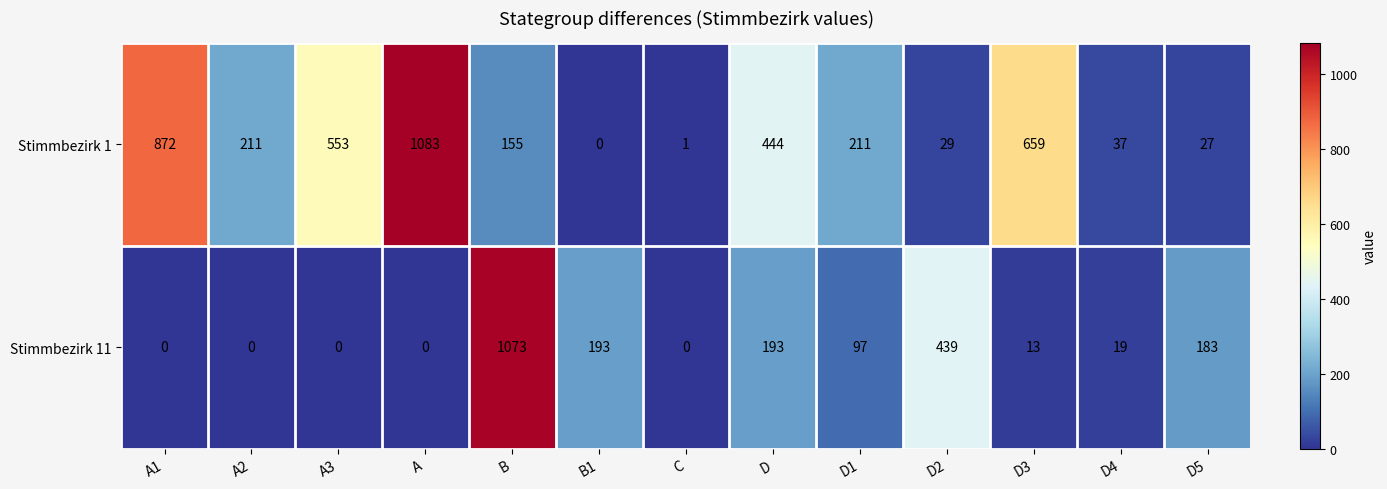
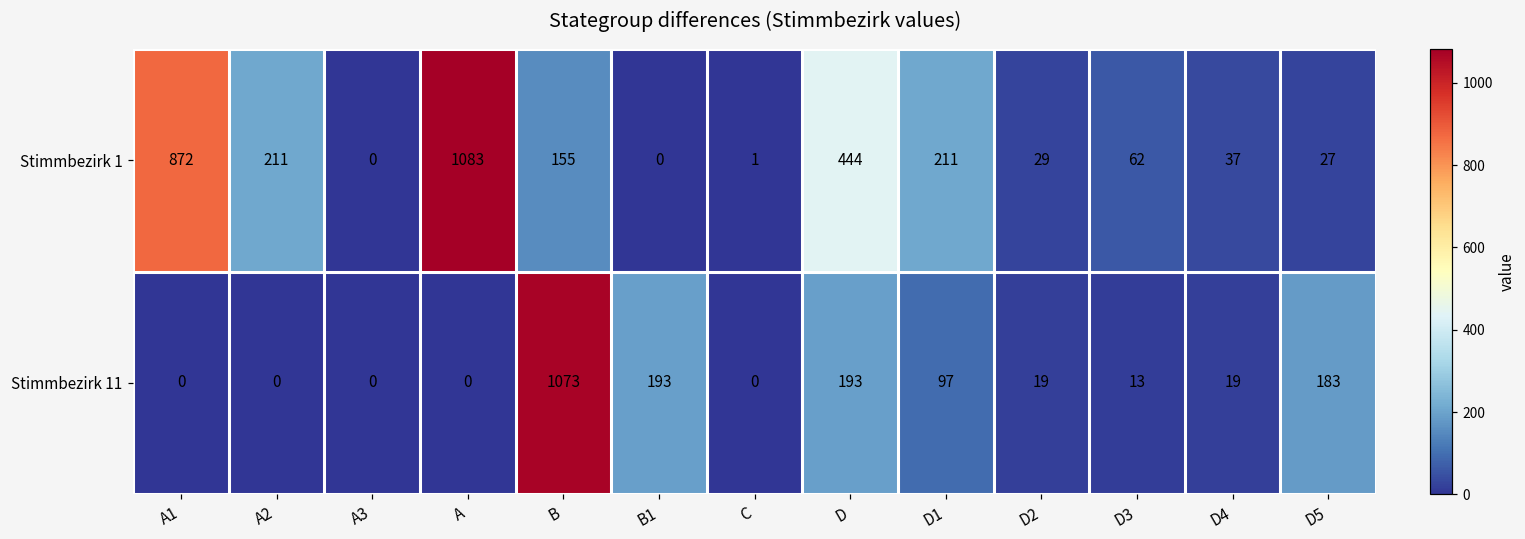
Stimmbezirk 1, A3: 553 -> 0
Stimmbezirk 1, D3: 659 -> 62
Stimmbezirk 11, D2: 439 -> 19
